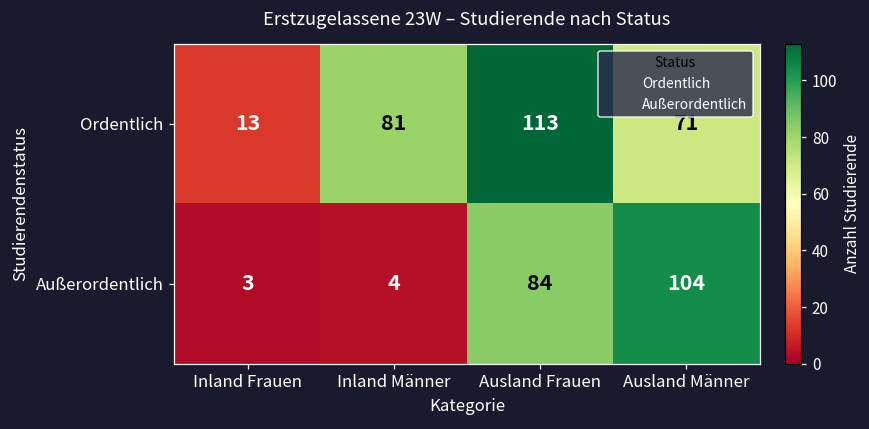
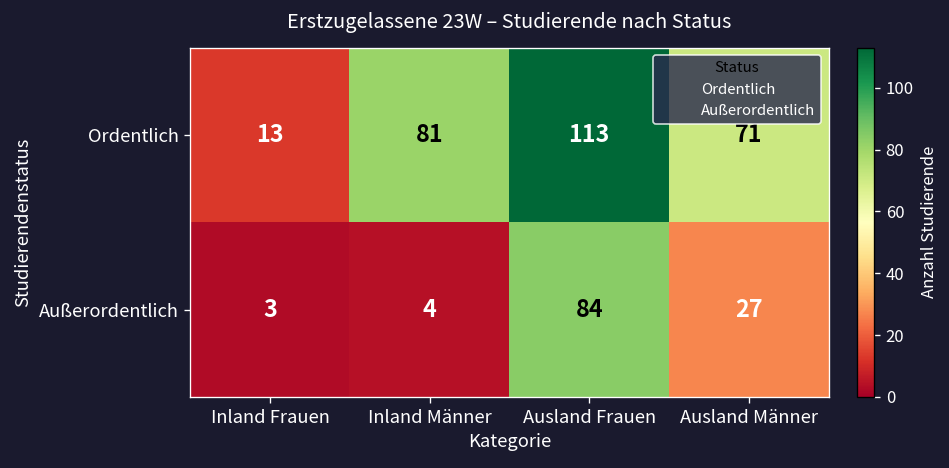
Außerordentlich, Ausland Männer: 104 -> 27
